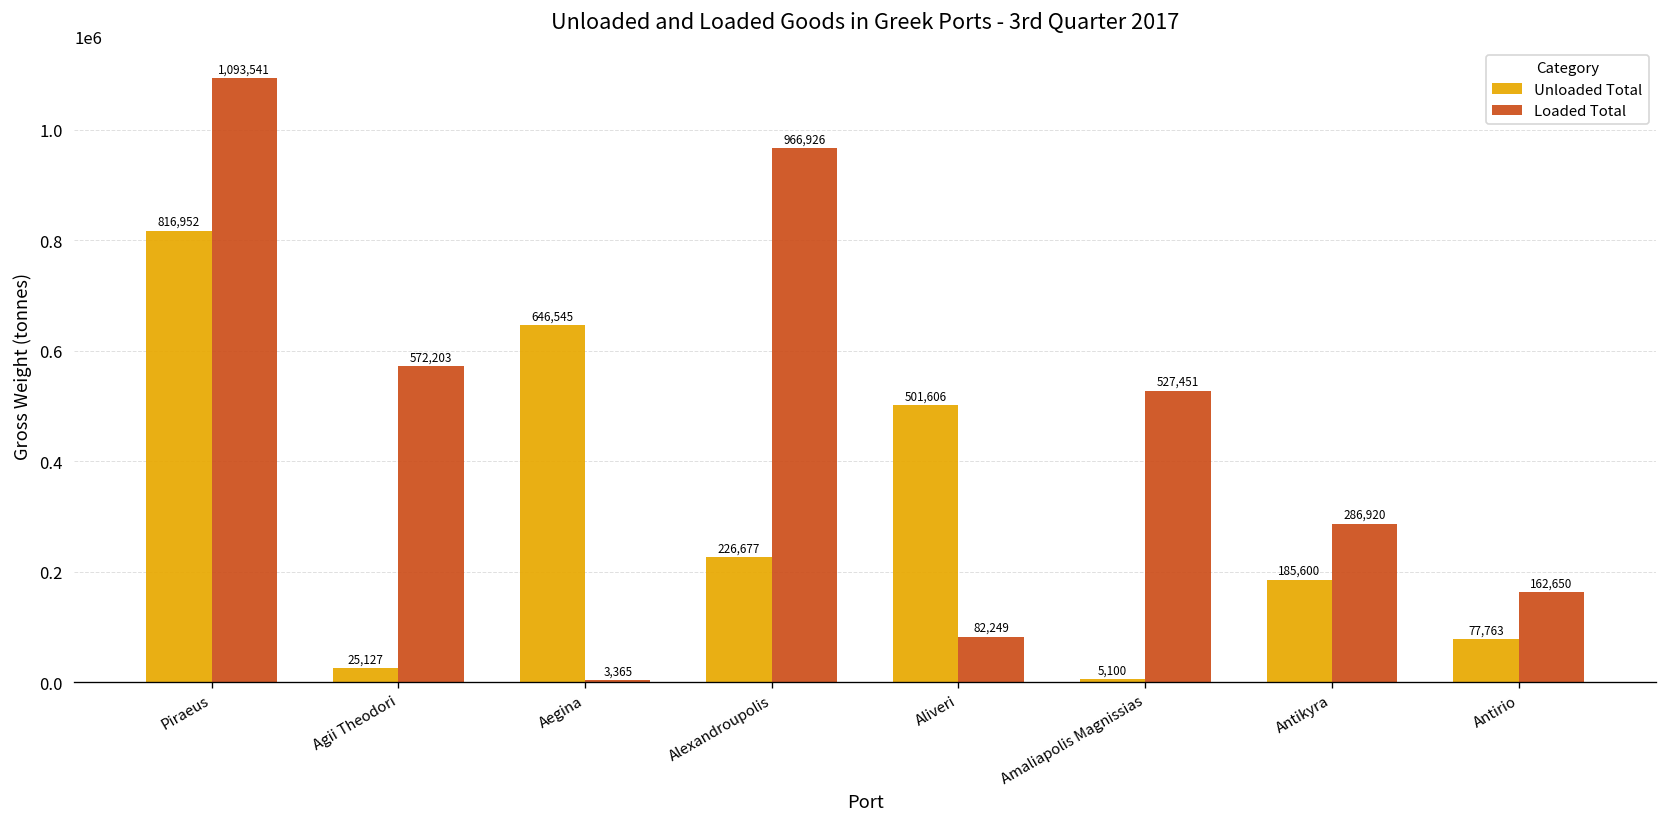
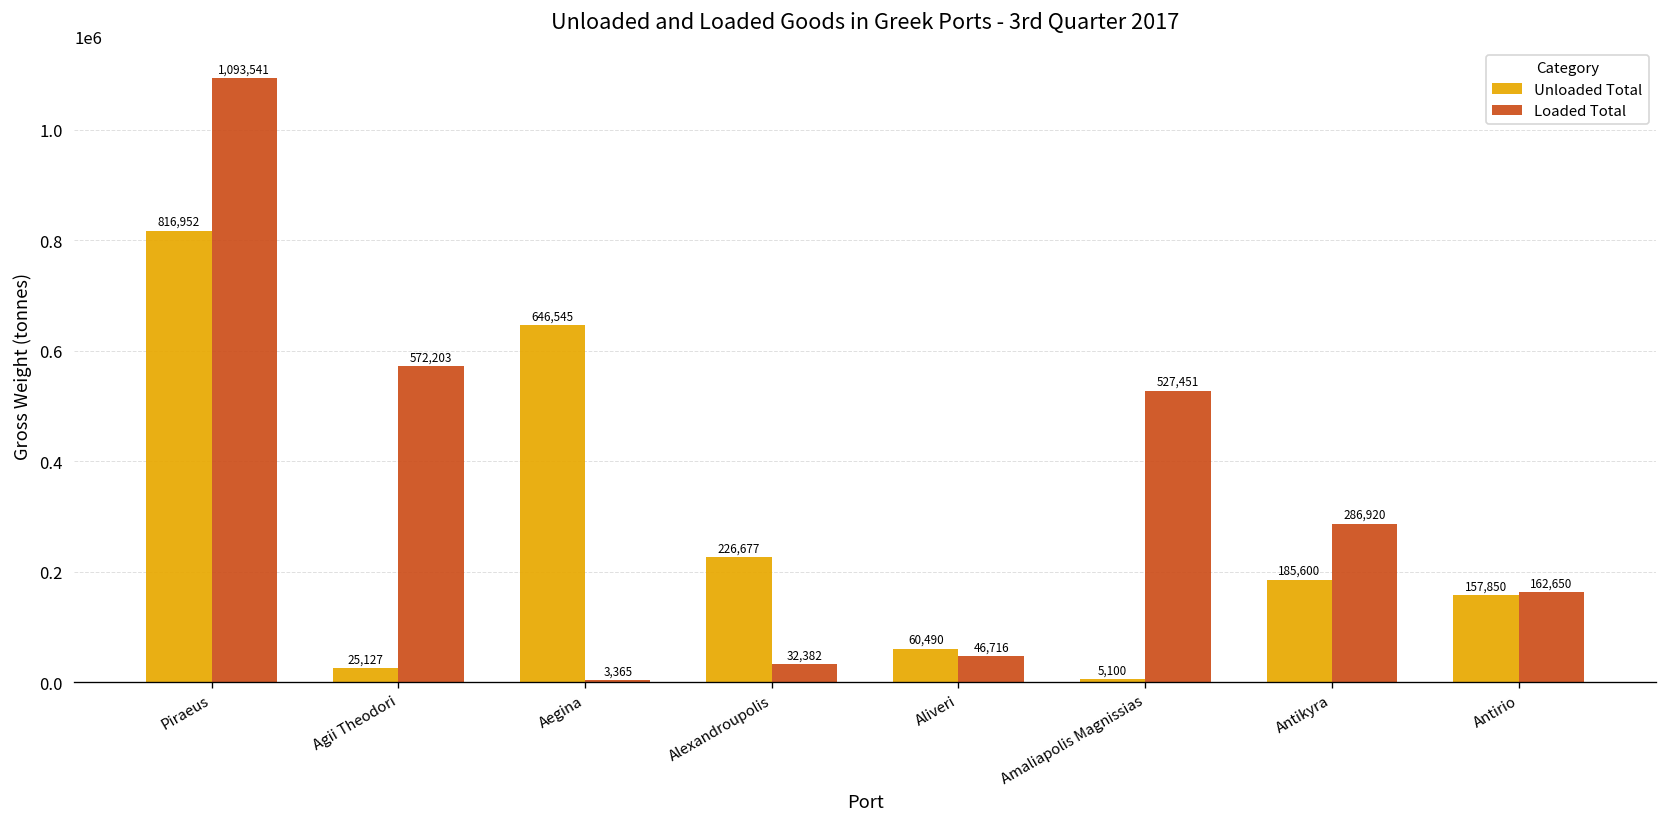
Loaded Total, Alexandroupolis: 966,926 -> 32,382
Unloaded Total, Aliveri: 501,606 -> 60,490
Loaded Total, Aliveri: 82,249 -> 46,716
Unloaded Total, Antirio: 77,763 -> 157,850
